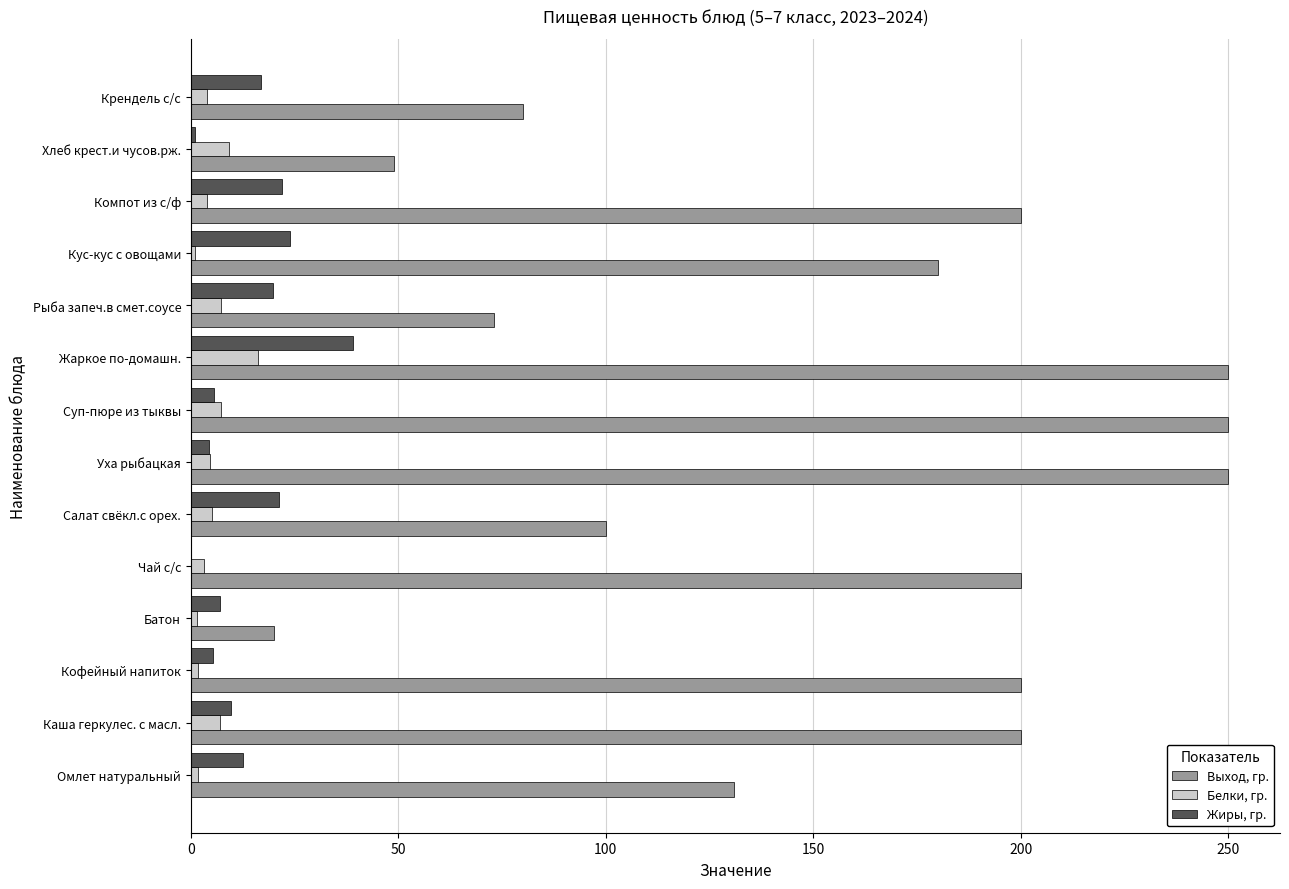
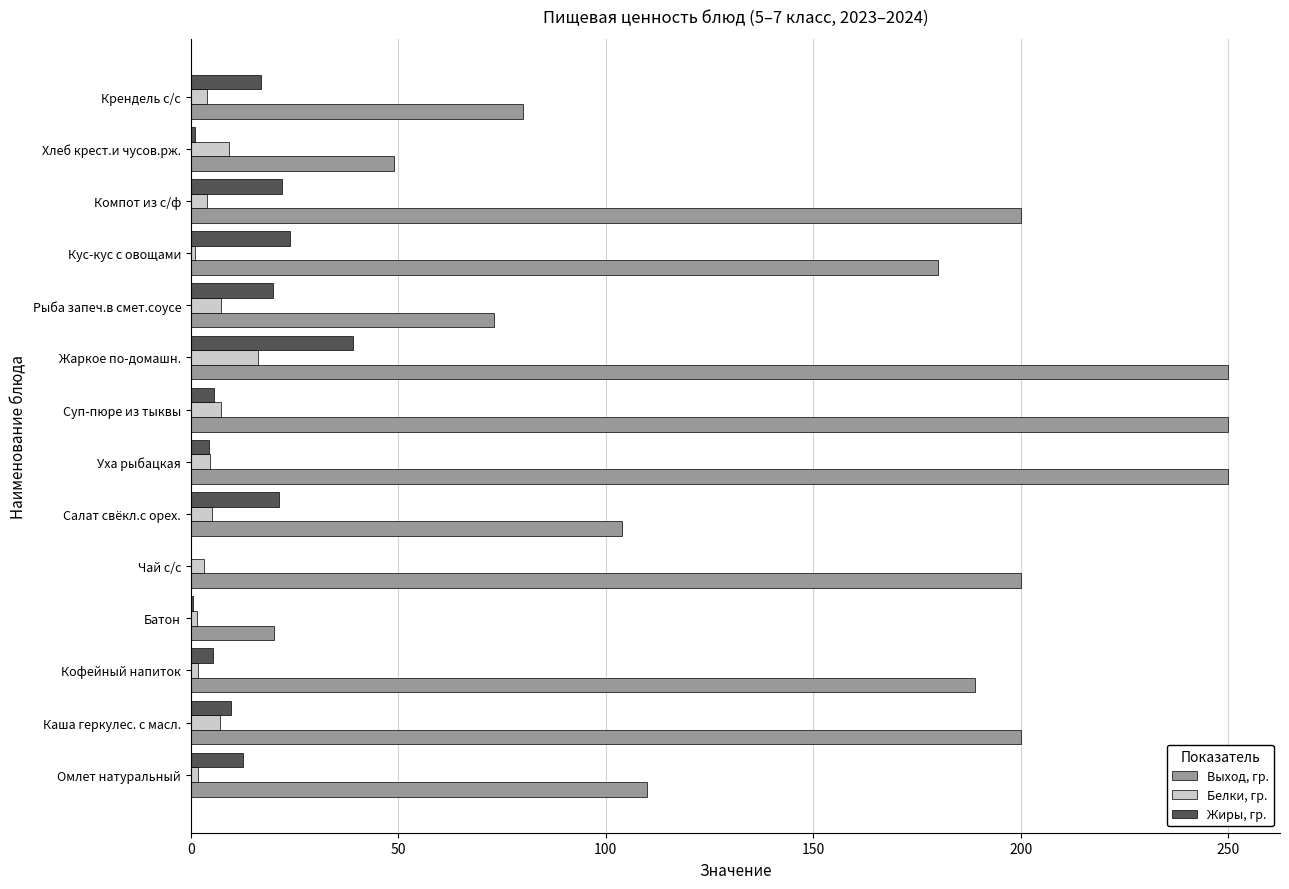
Выход, гр., Салат свёкл.с орех.: 100 -> 104
Жиры, гр., Батон: 7 -> 1
Выход, гр., Кофейный напиток: 200 -> 189
Выход, гр., Омлет натуральный: 131 -> 110
